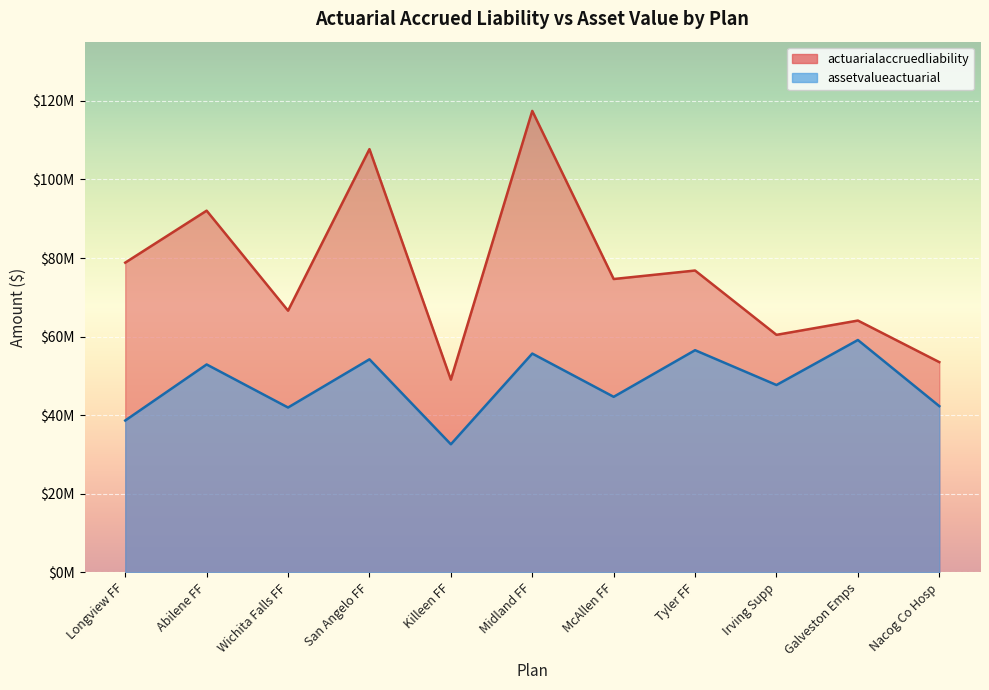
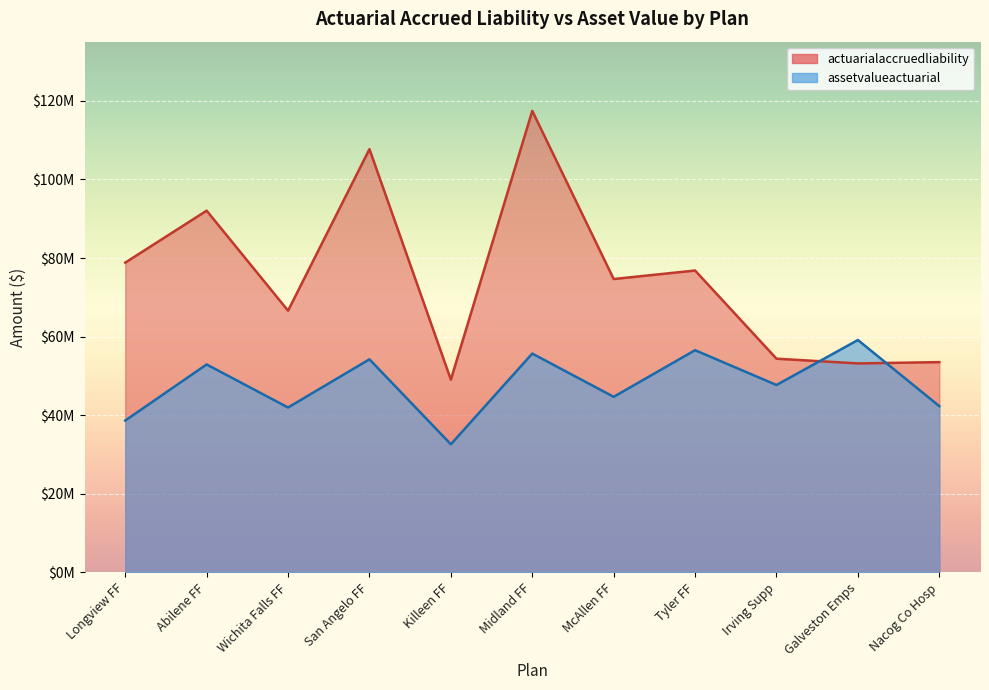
actuarialaccruedliability, Irving Supp: $60000000 -> $54000000
actuarialaccruedliability, Galveston Emps: $64000000 -> $53000000
